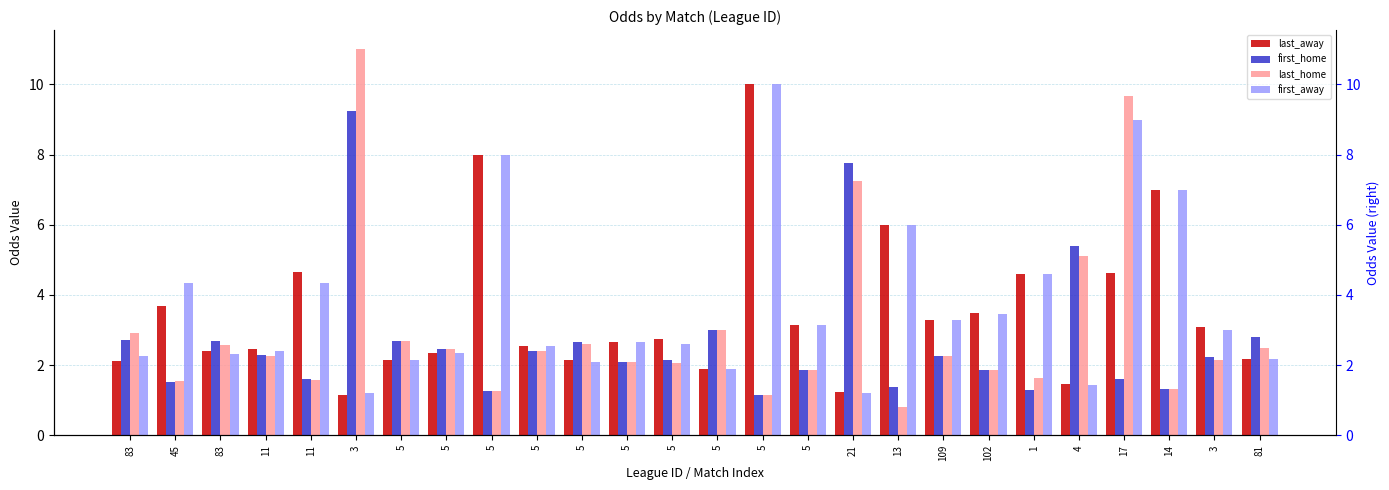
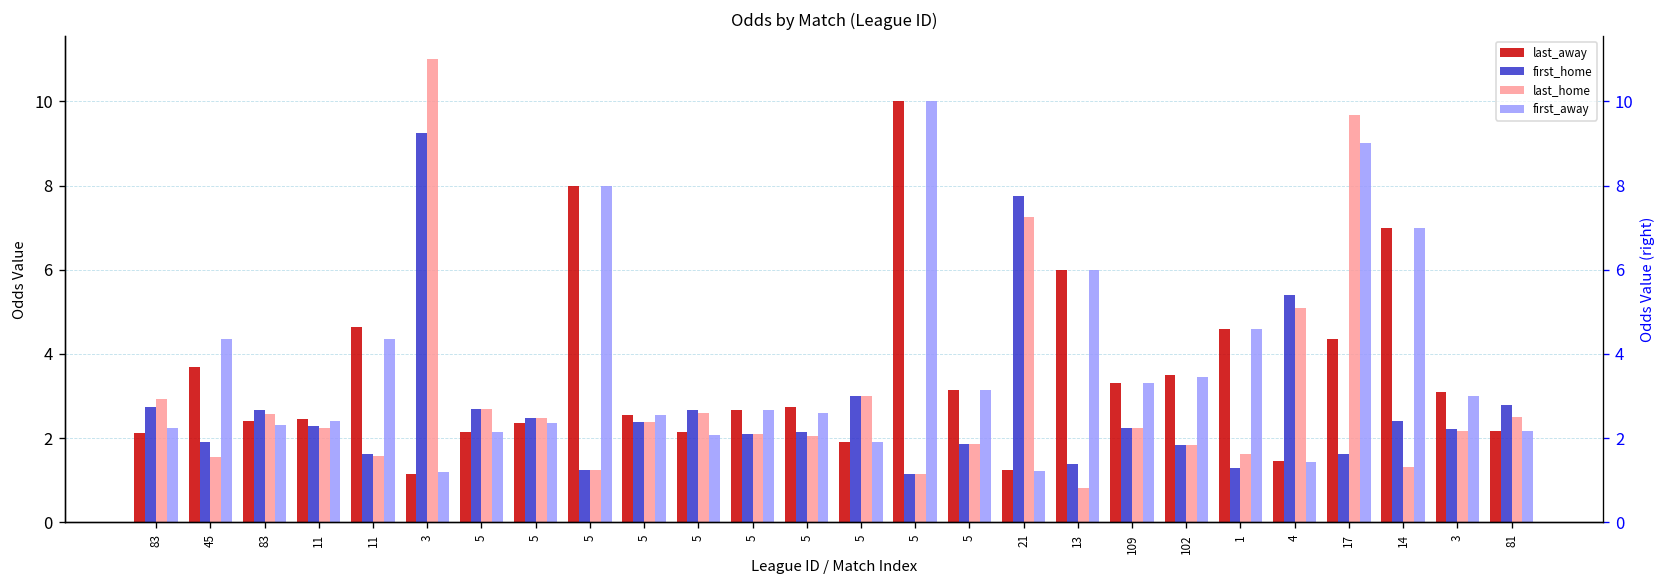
first_home, 45: 1.5 -> 1.9
last_away, 17: 4.6 -> 4.4
first_home, 14: 1.3 -> 2.4
